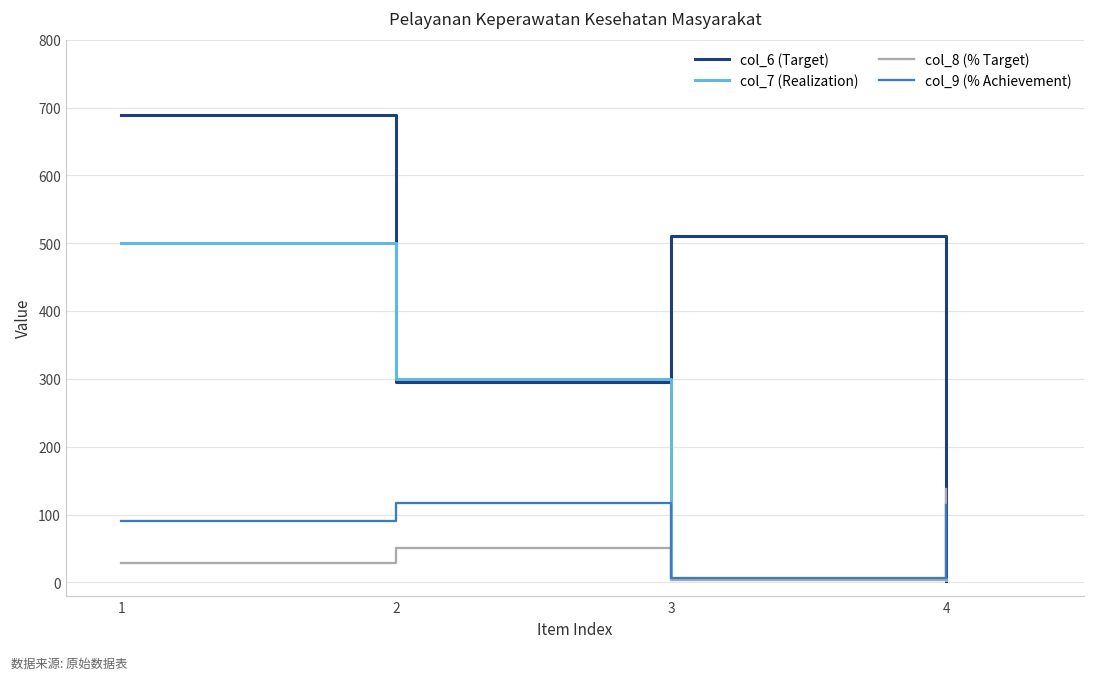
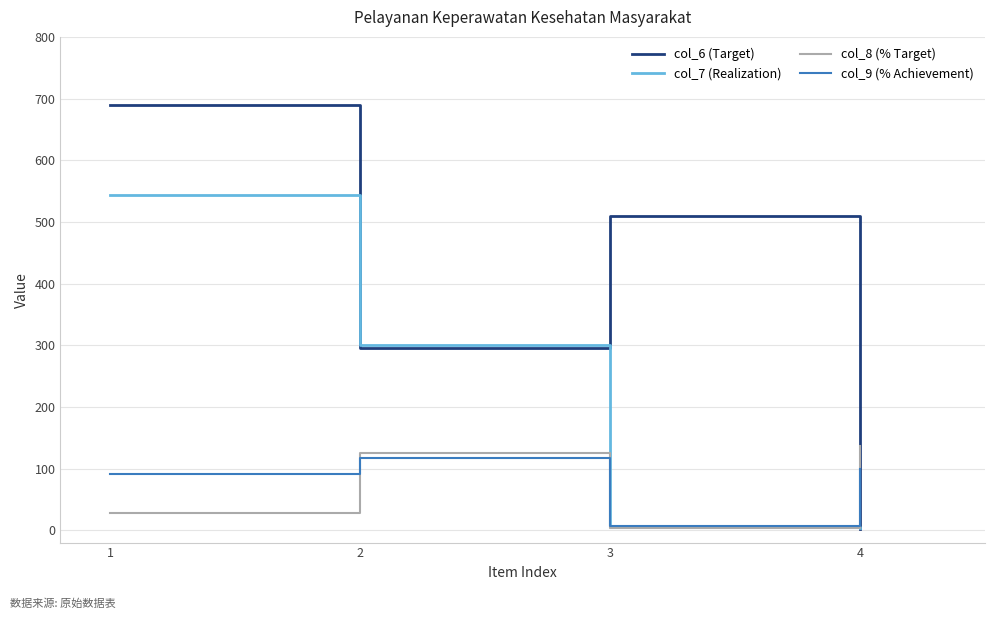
col_7 (Realization), 1: 500 -> 540
col_8 (% Target), 2: 50 -> 120
col_9 (% Achievement), 4: 110 -> 100
